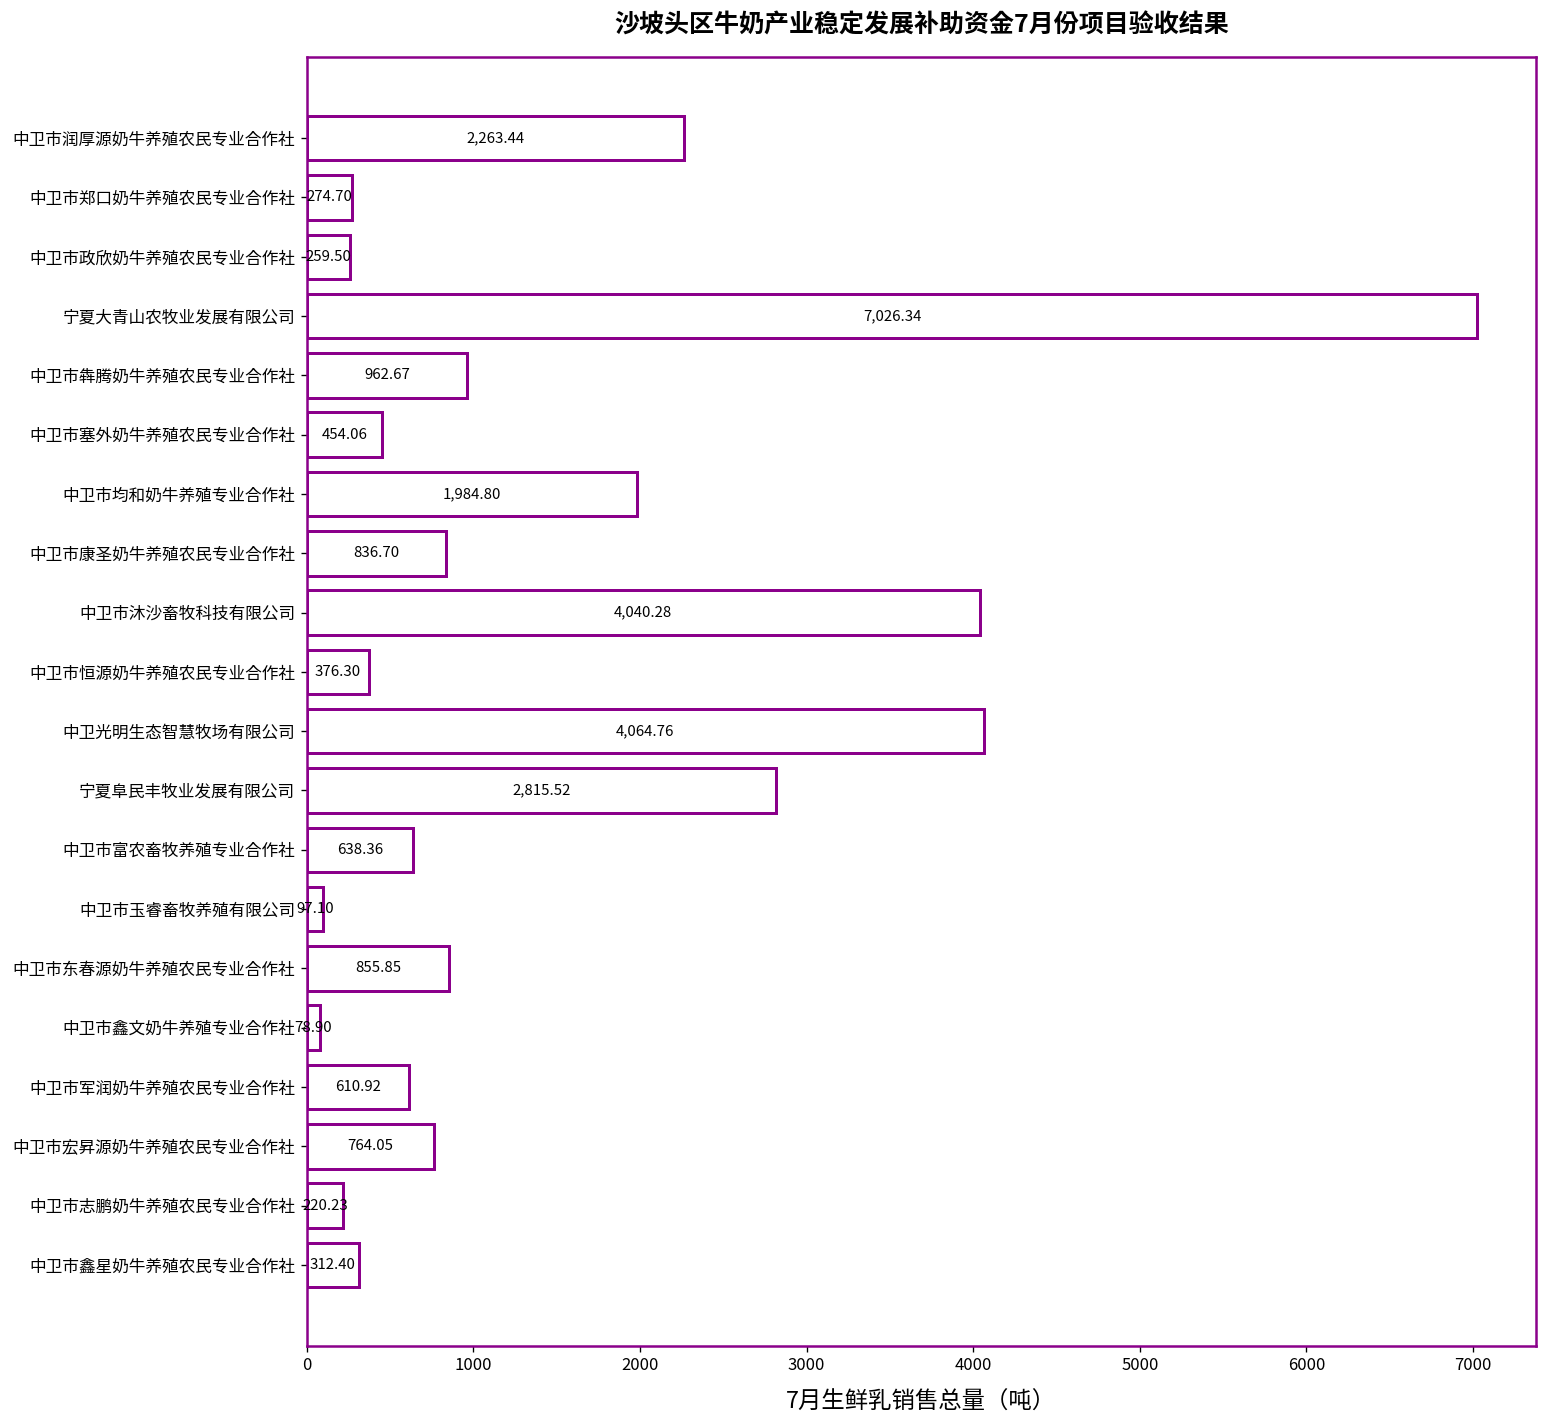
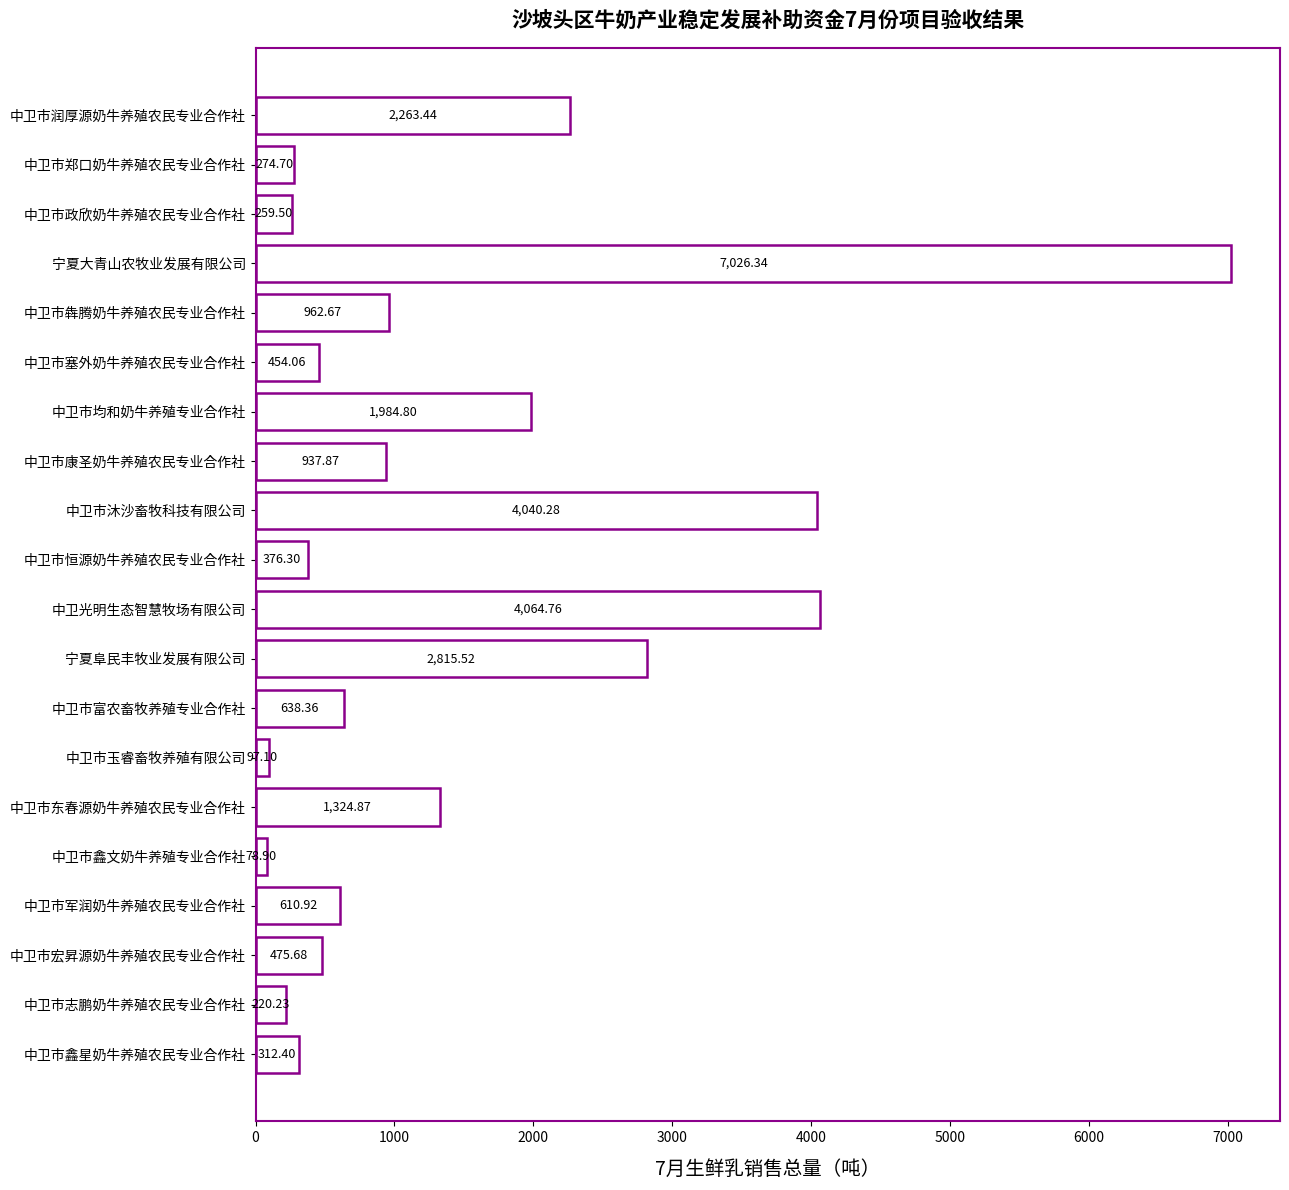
中卫市康圣奶牛养殖农民专业合作社: 836.70 -> 937.87
中卫市东春源奶牛养殖农民专业合作社: 855.85 -> 1,324.87
中卫市宏昇源奶牛养殖农民专业合作社: 764.05 -> 475.68
